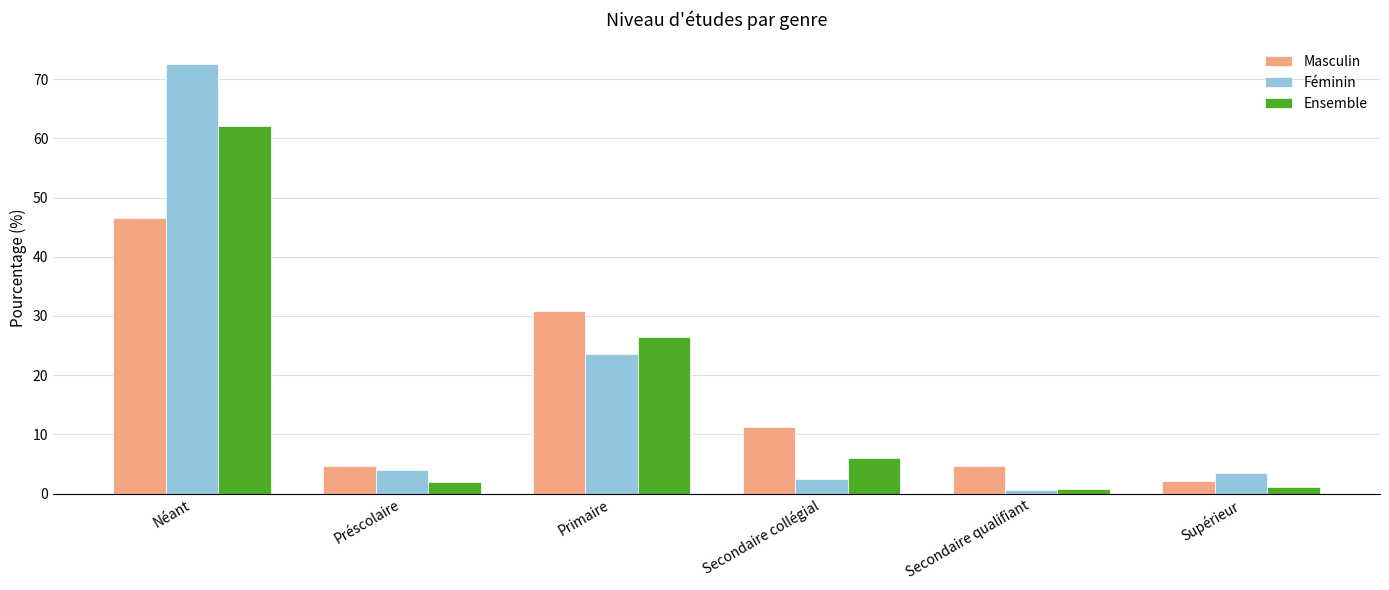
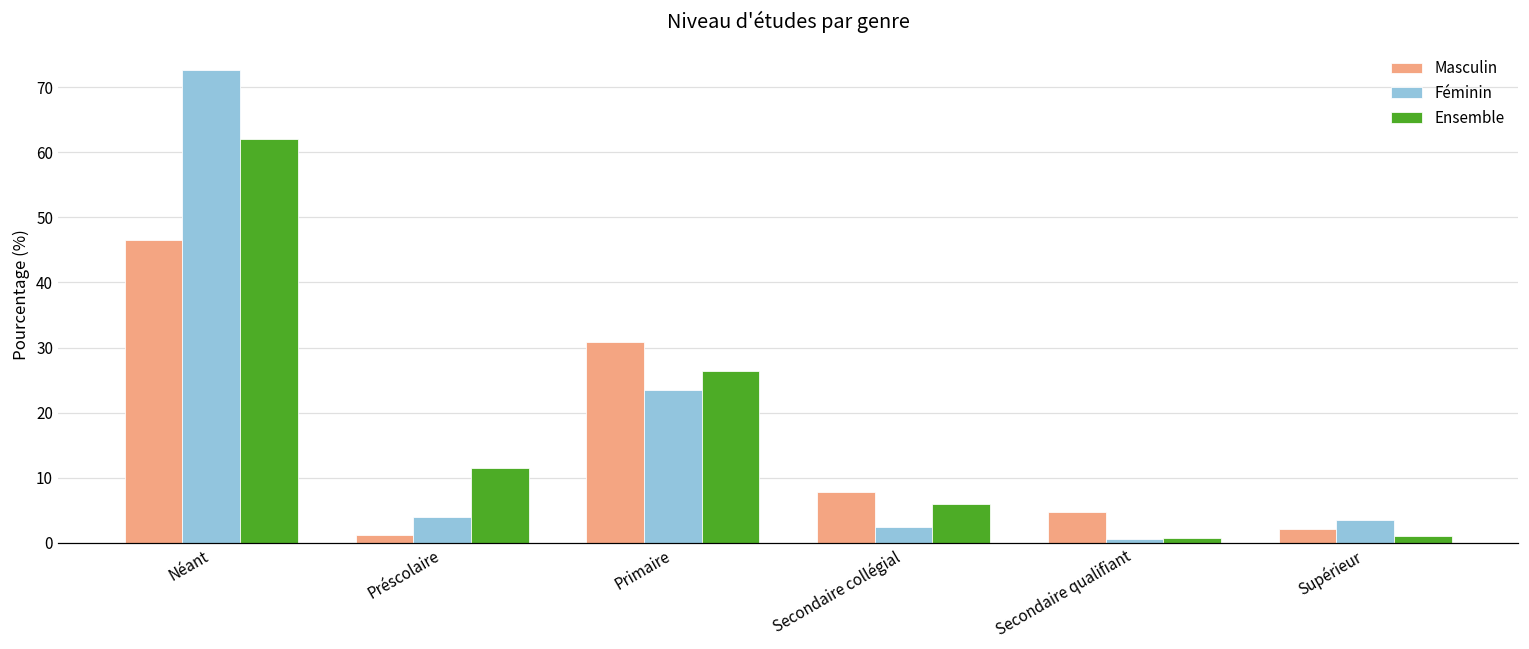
Masculin, Préscolaire: 5 -> 1
Ensemble, Préscolaire: 2 -> 12
Masculin, Secondaire collégial: 11 -> 8
